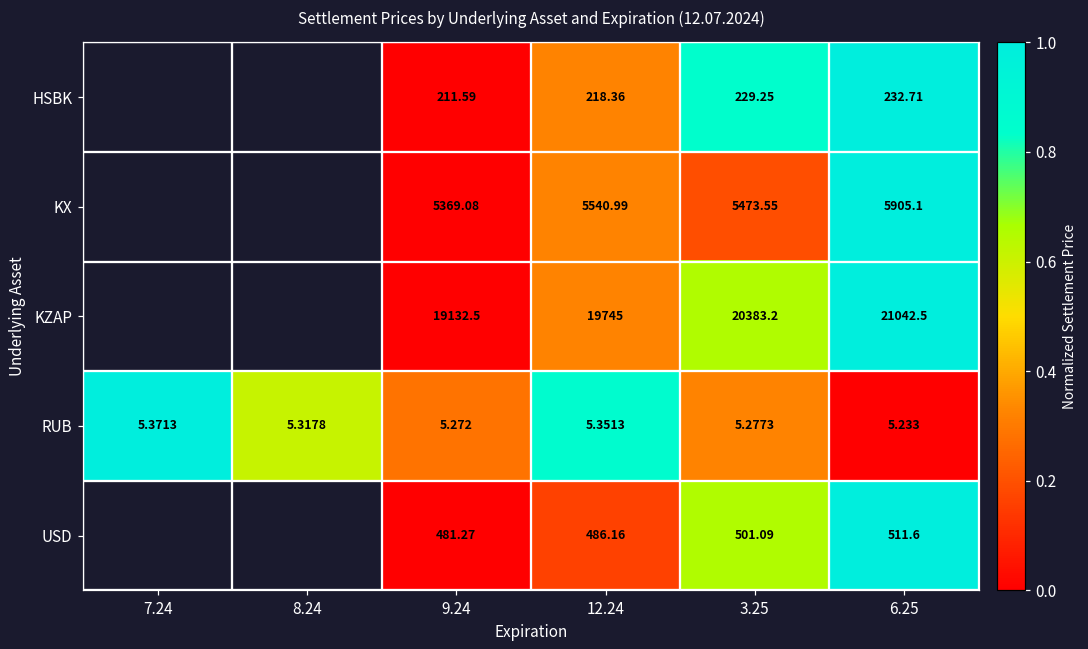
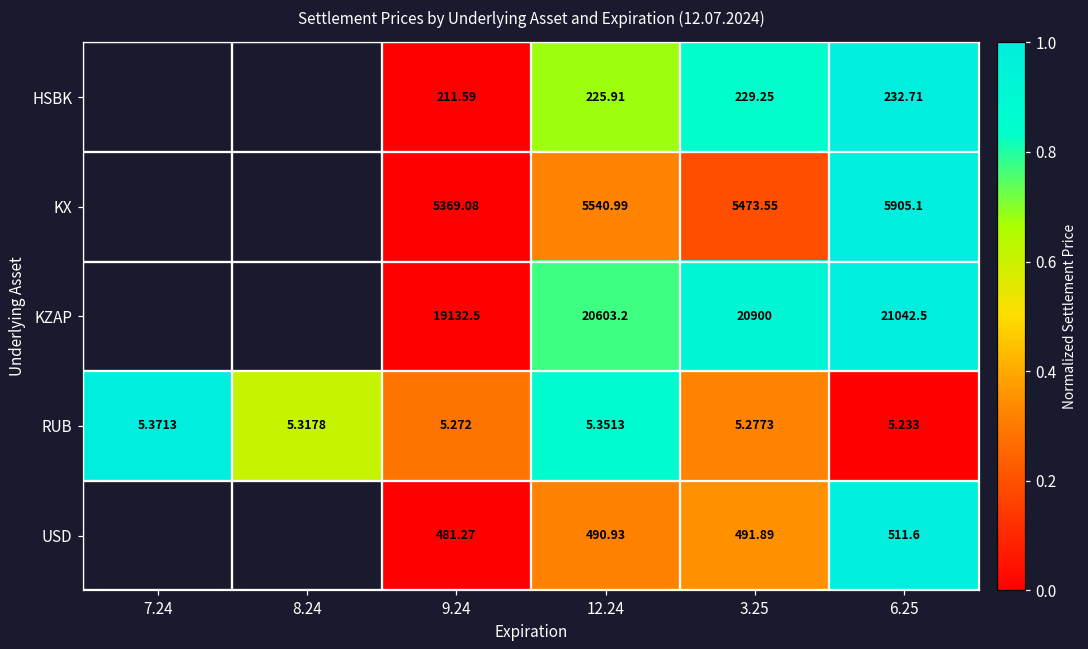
HSBK, 12.24: 218.36 -> 225.91
KZAP, 12.24: 19745 -> 20603.2
KZAP, 3.25: 20383.2 -> 20900
USD, 12.24: 486.16 -> 490.93
USD, 3.25: 501.09 -> 491.89
